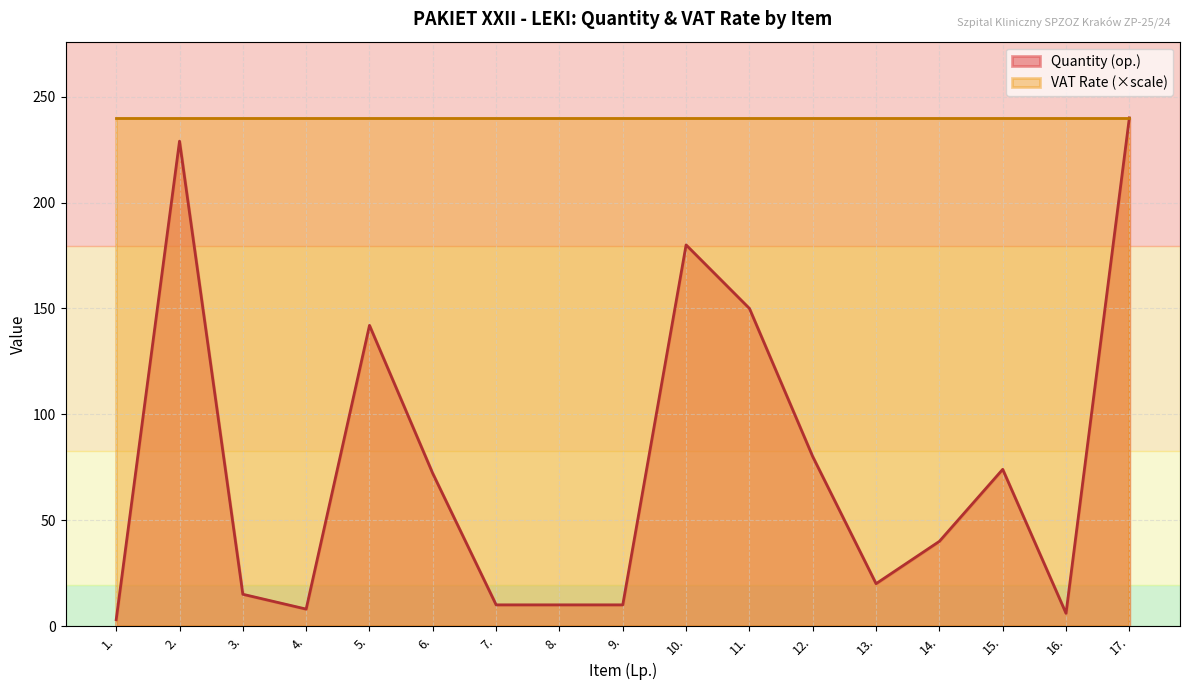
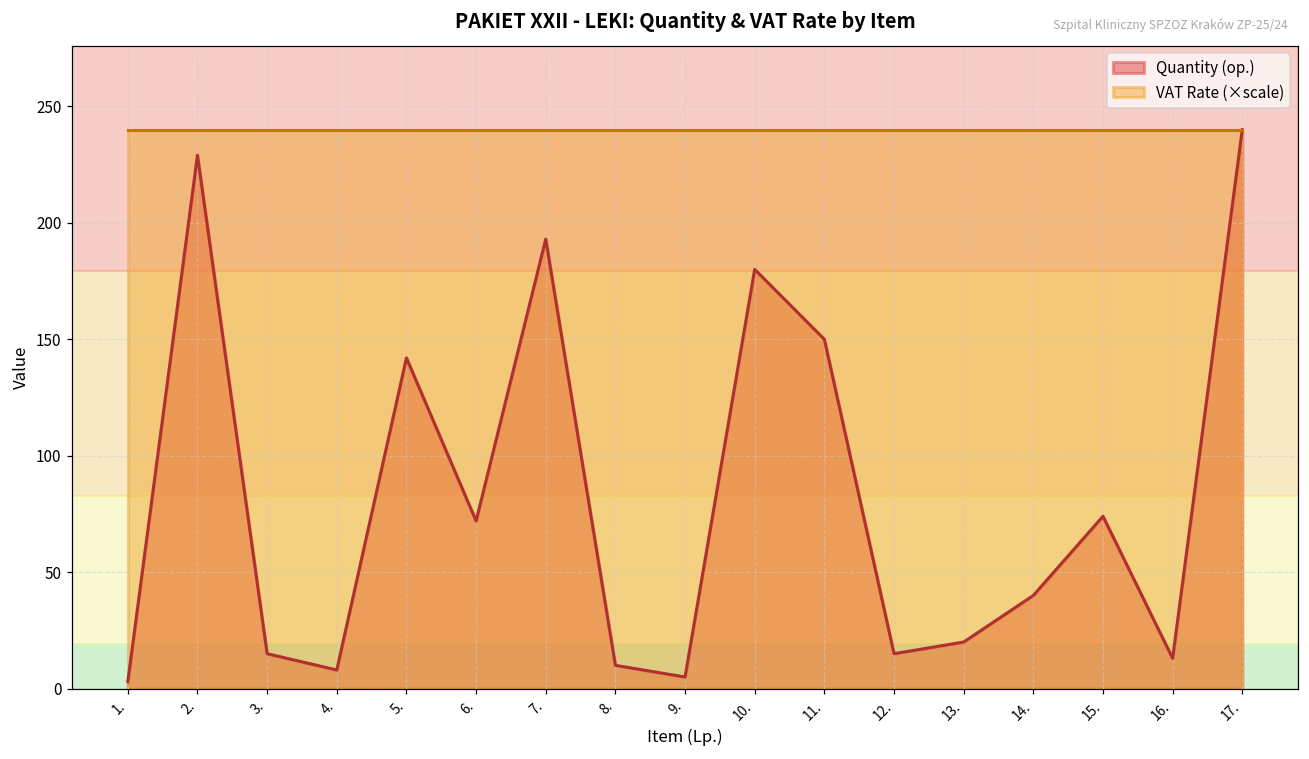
Quantity (op.), 7.: 10 -> 193
Quantity (op.), 9.: 10 -> 5
Quantity (op.), 12.: 80 -> 15
Quantity (op.), 16.: 6 -> 13
